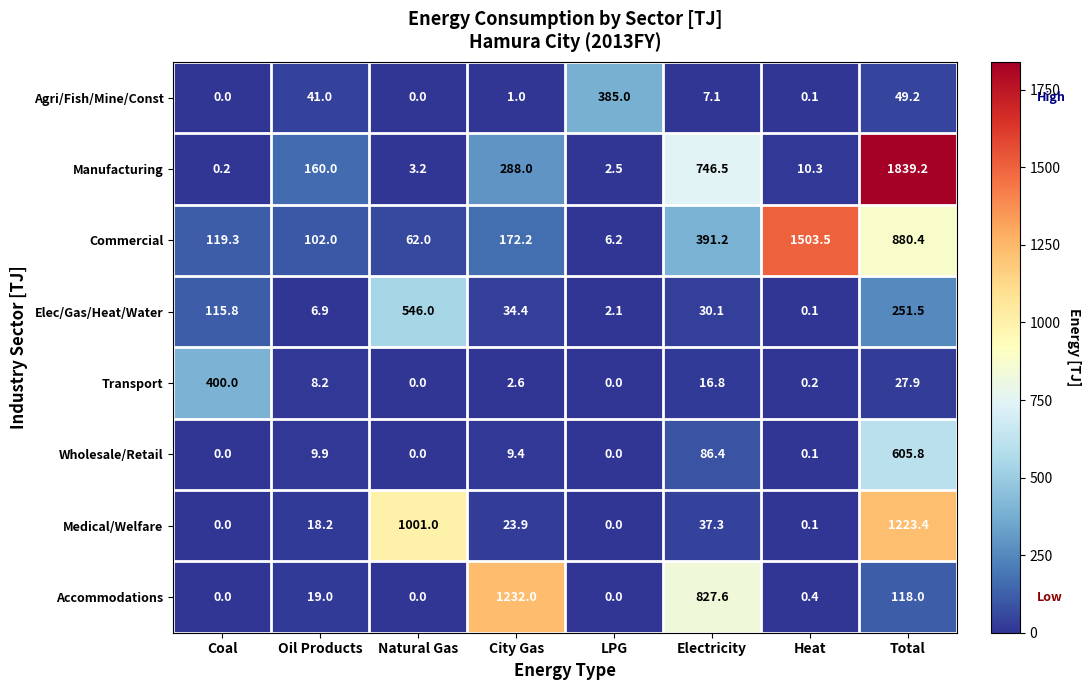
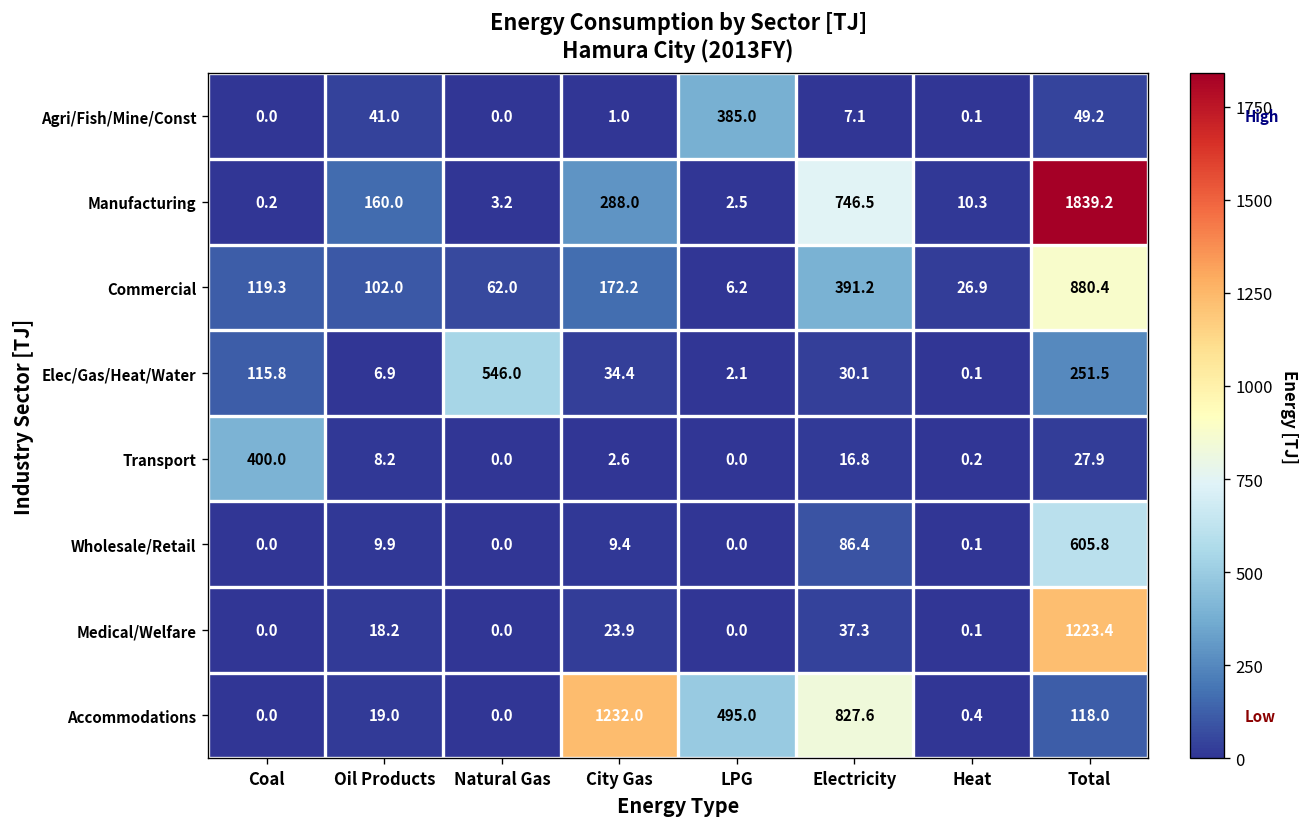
Commercial, Heat: 1503.5 -> 26.9
Medical/Welfare, Natural Gas: 1001.0 -> 0.0
Accommodations, LPG: 0.0 -> 495.0
